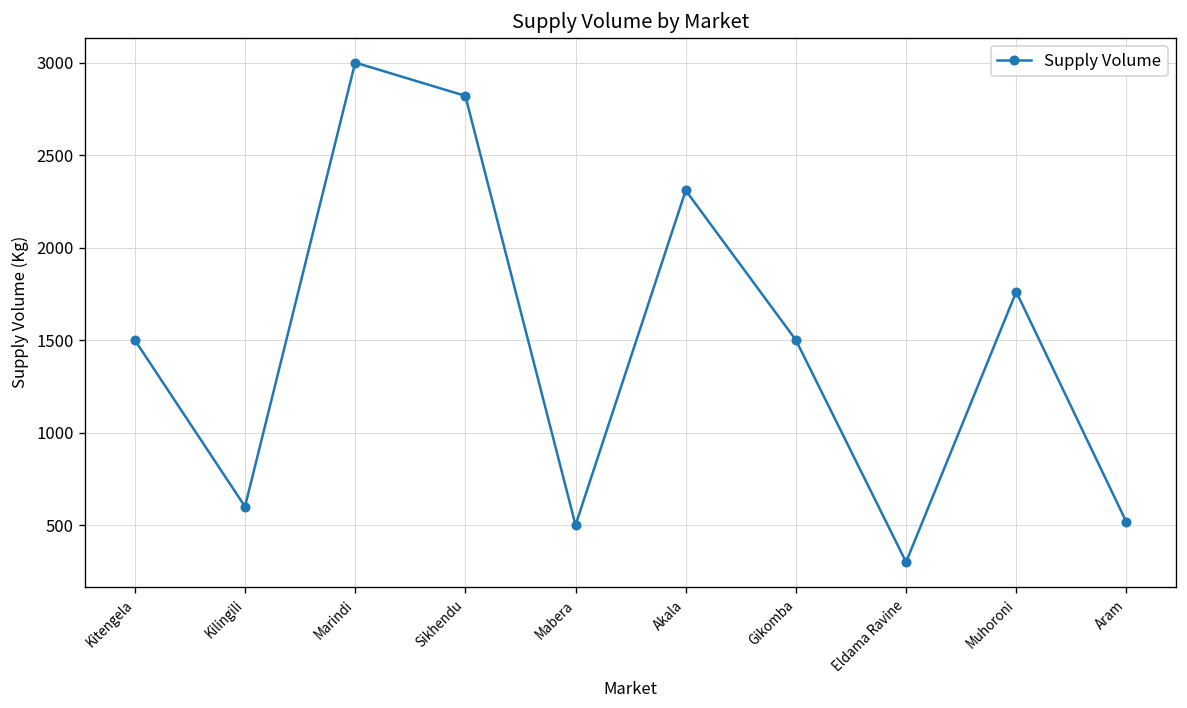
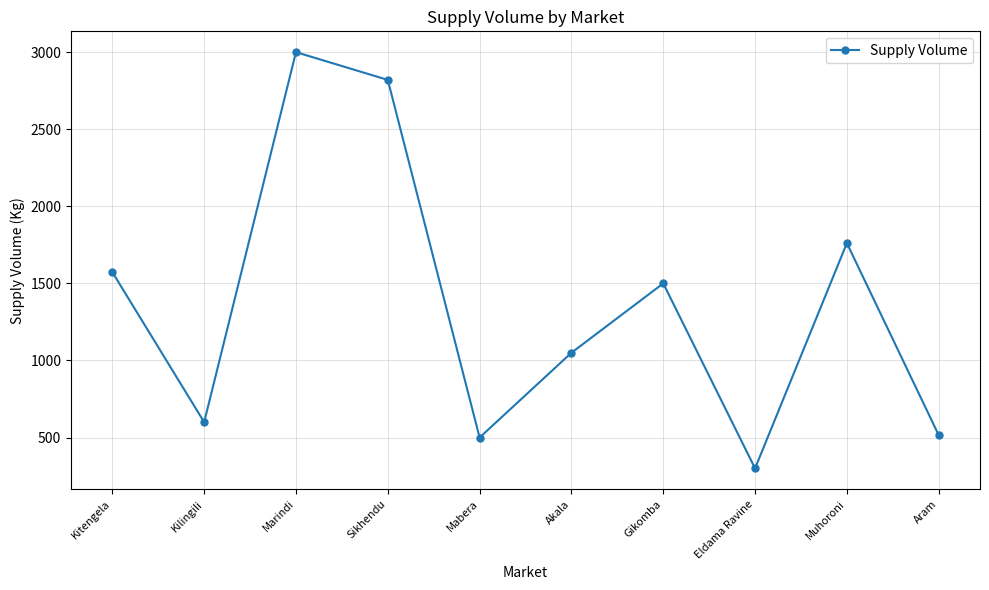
Kitengela: 1500 -> 1570
Akala: 2310 -> 1050
